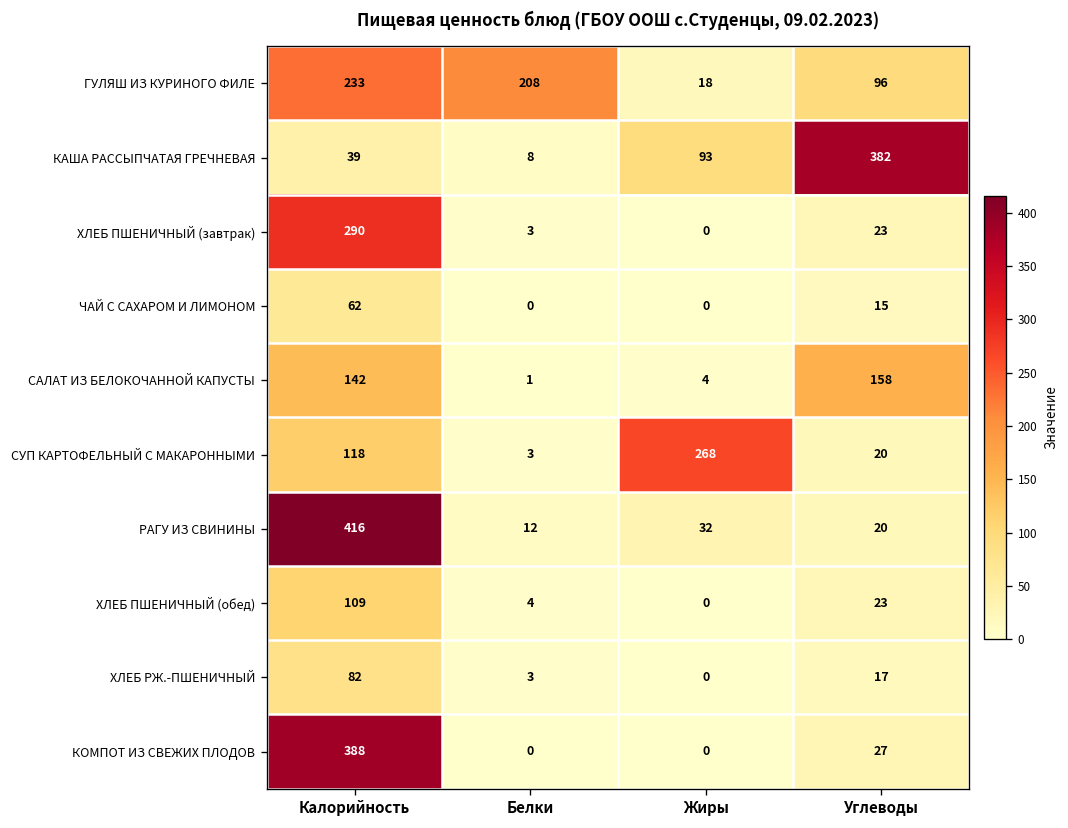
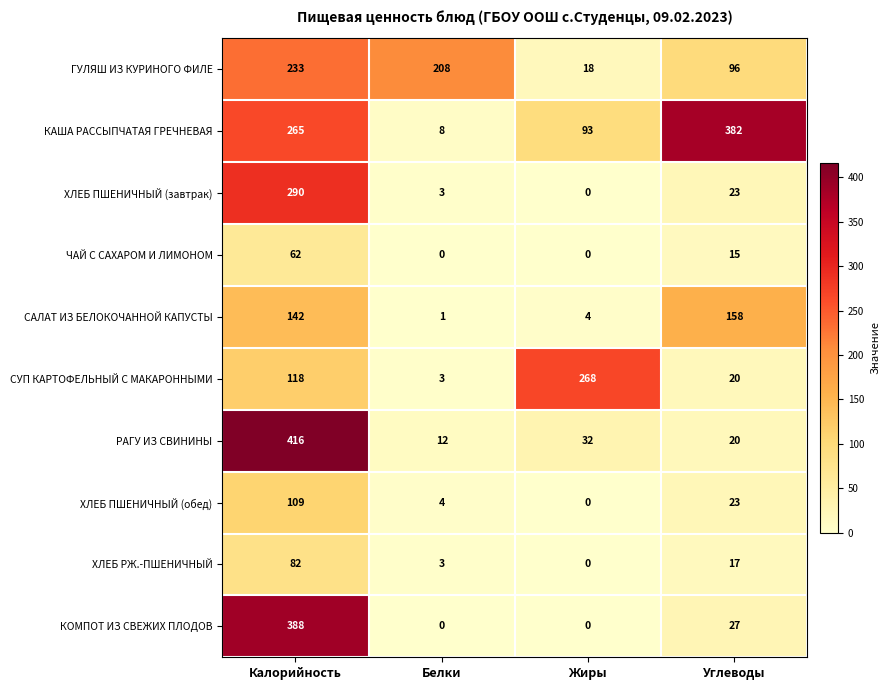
КАША РАССЫПЧАТАЯ ГРЕЧНЕВАЯ, Калорийность: 39 -> 265
